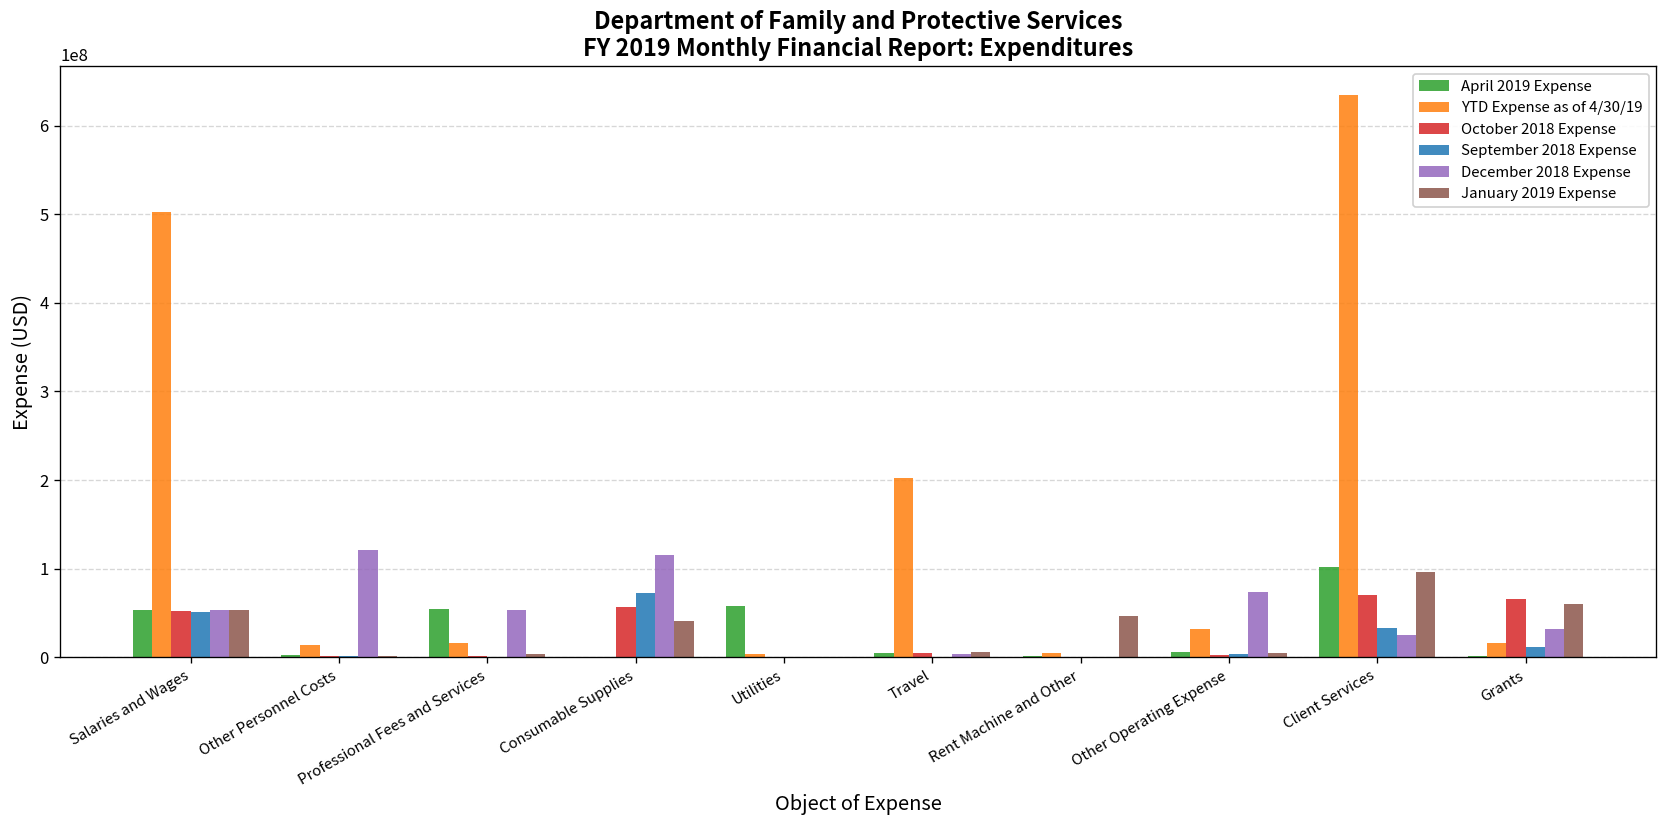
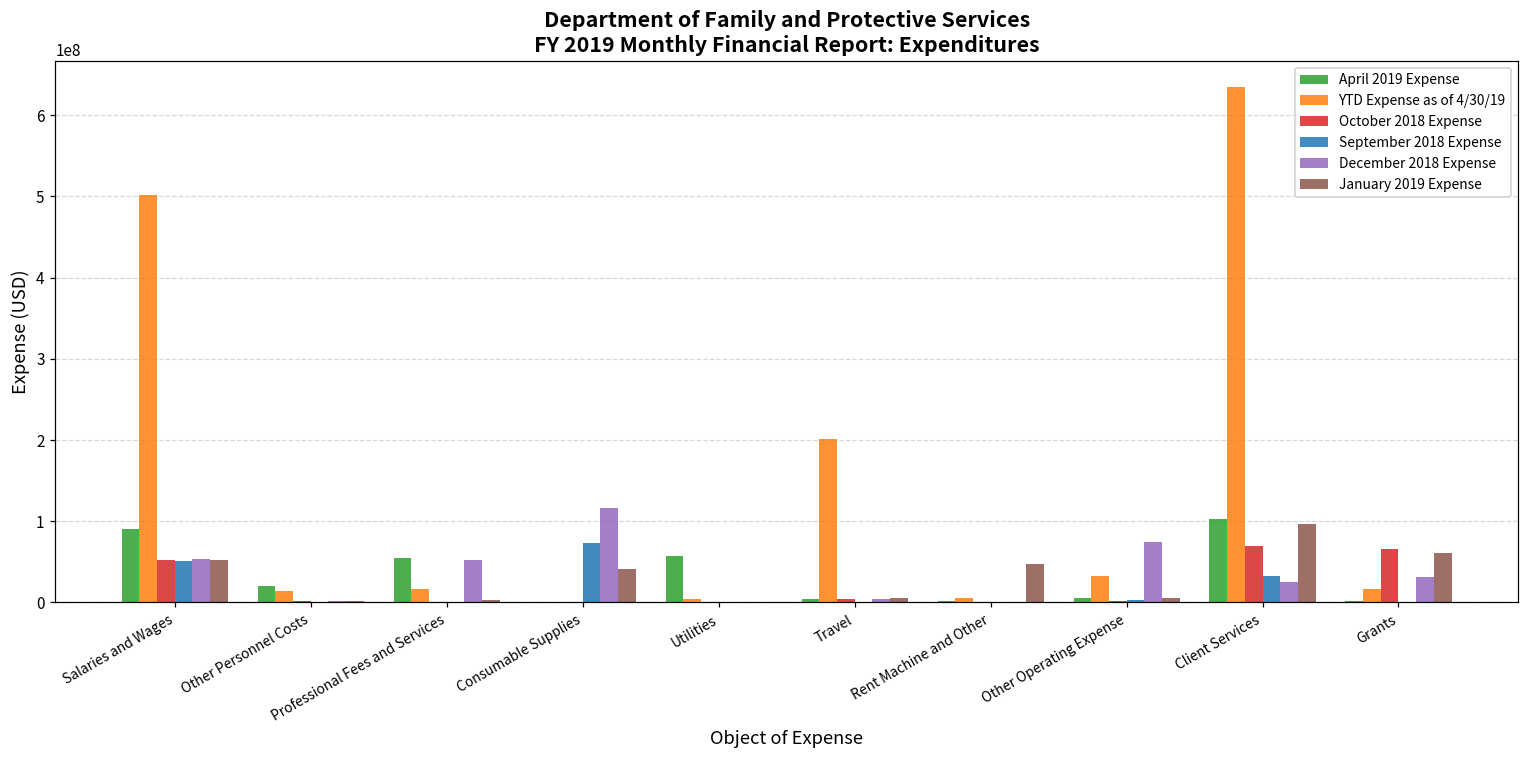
April 2019 Expense, Salaries and Wages: 50000000 -> 90000000
April 2019 Expense, Other Personnel Costs: 0 -> 20000000
December 2018 Expense, Other Personnel Costs: 120000000 -> 0
October 2018 Expense, Consumable Supplies: 60000000 -> 0
September 2018 Expense, Grants: 10000000 -> 0
